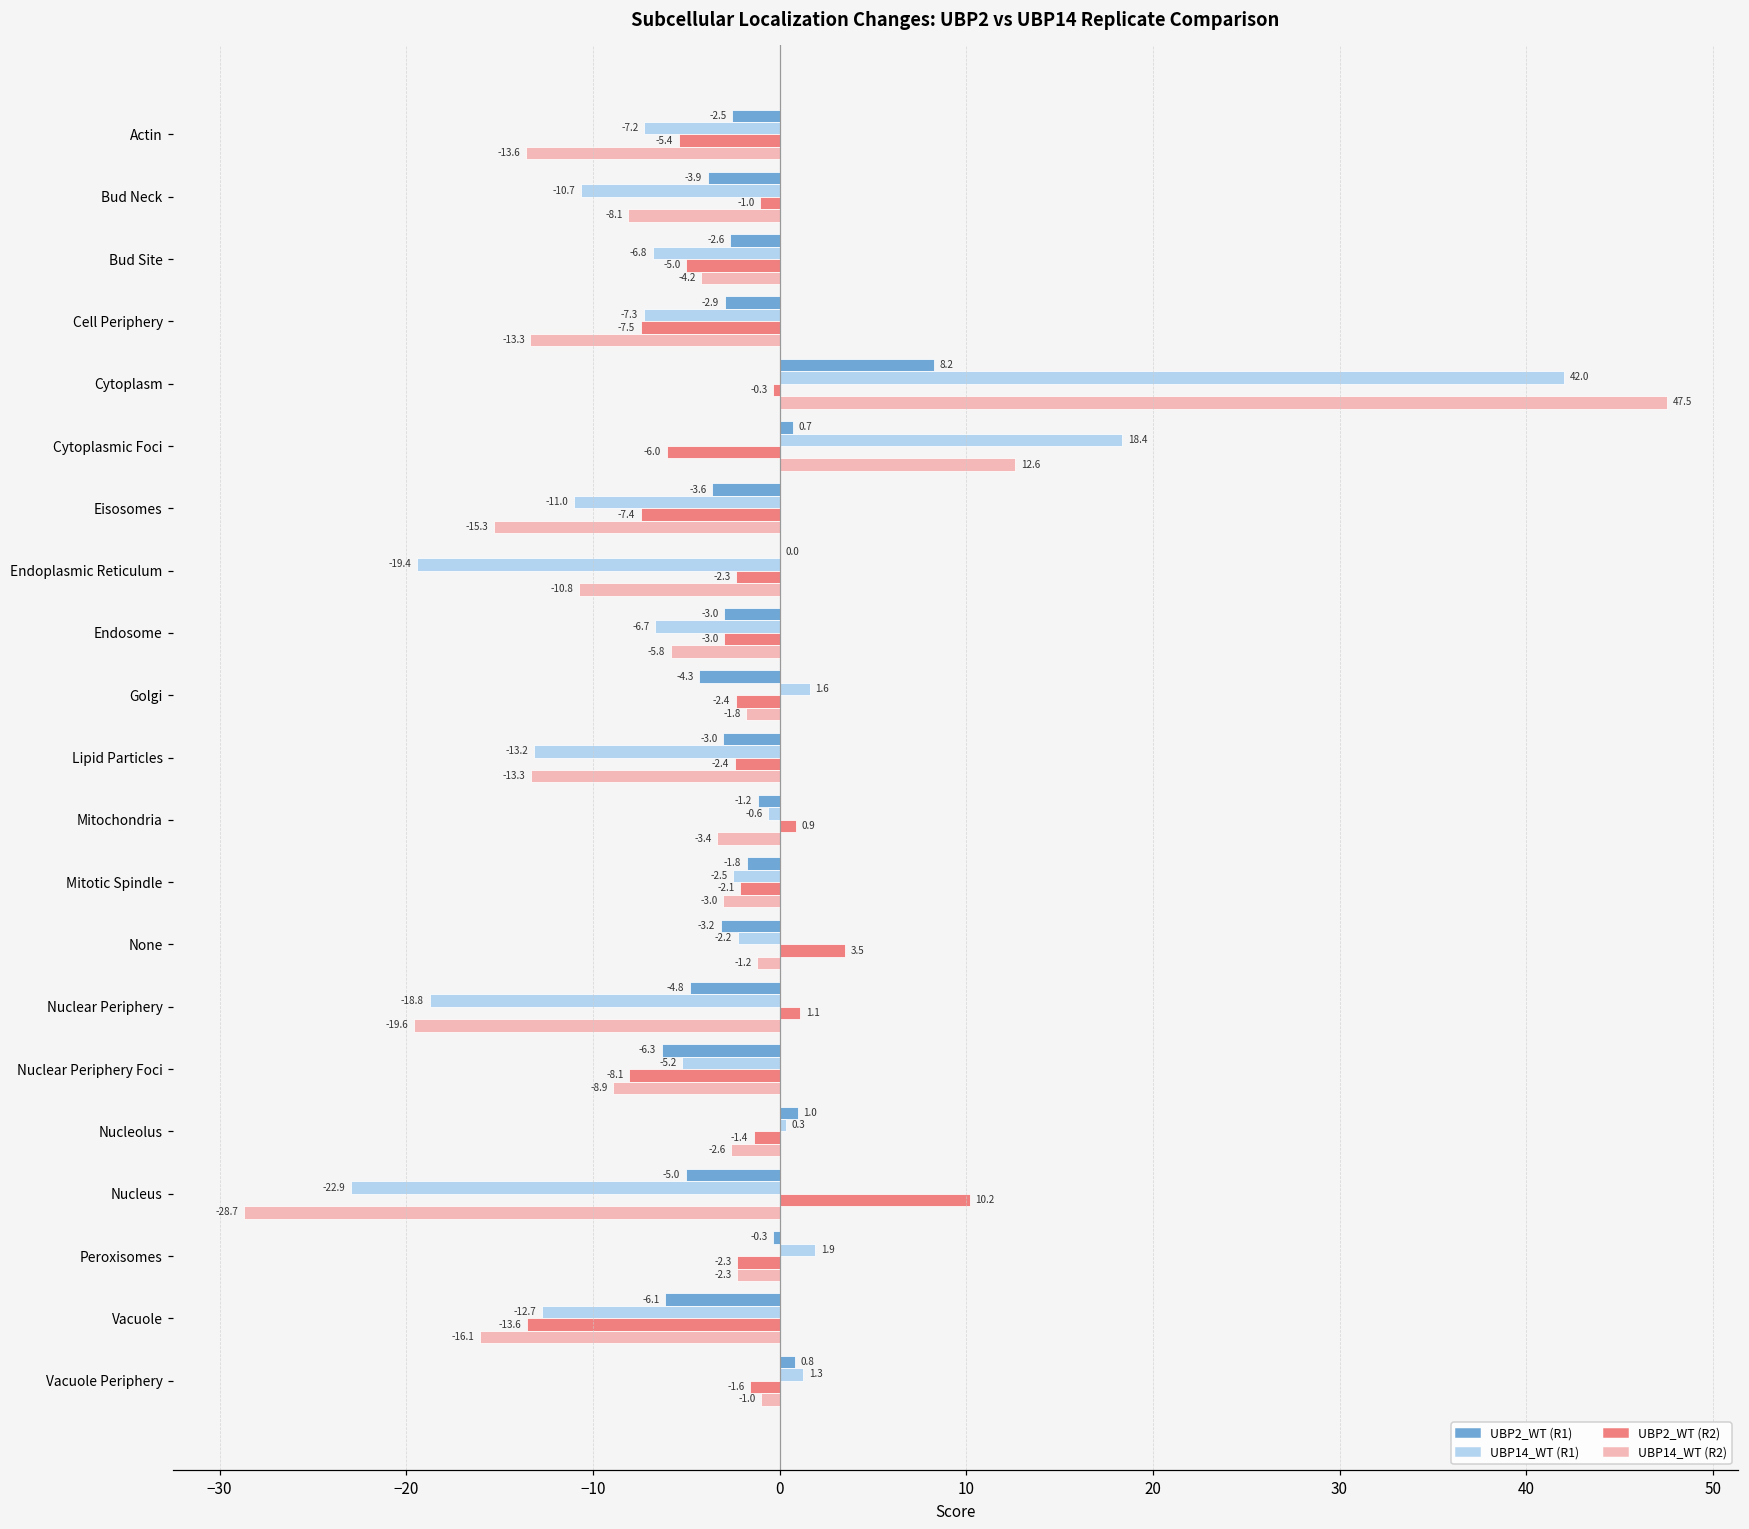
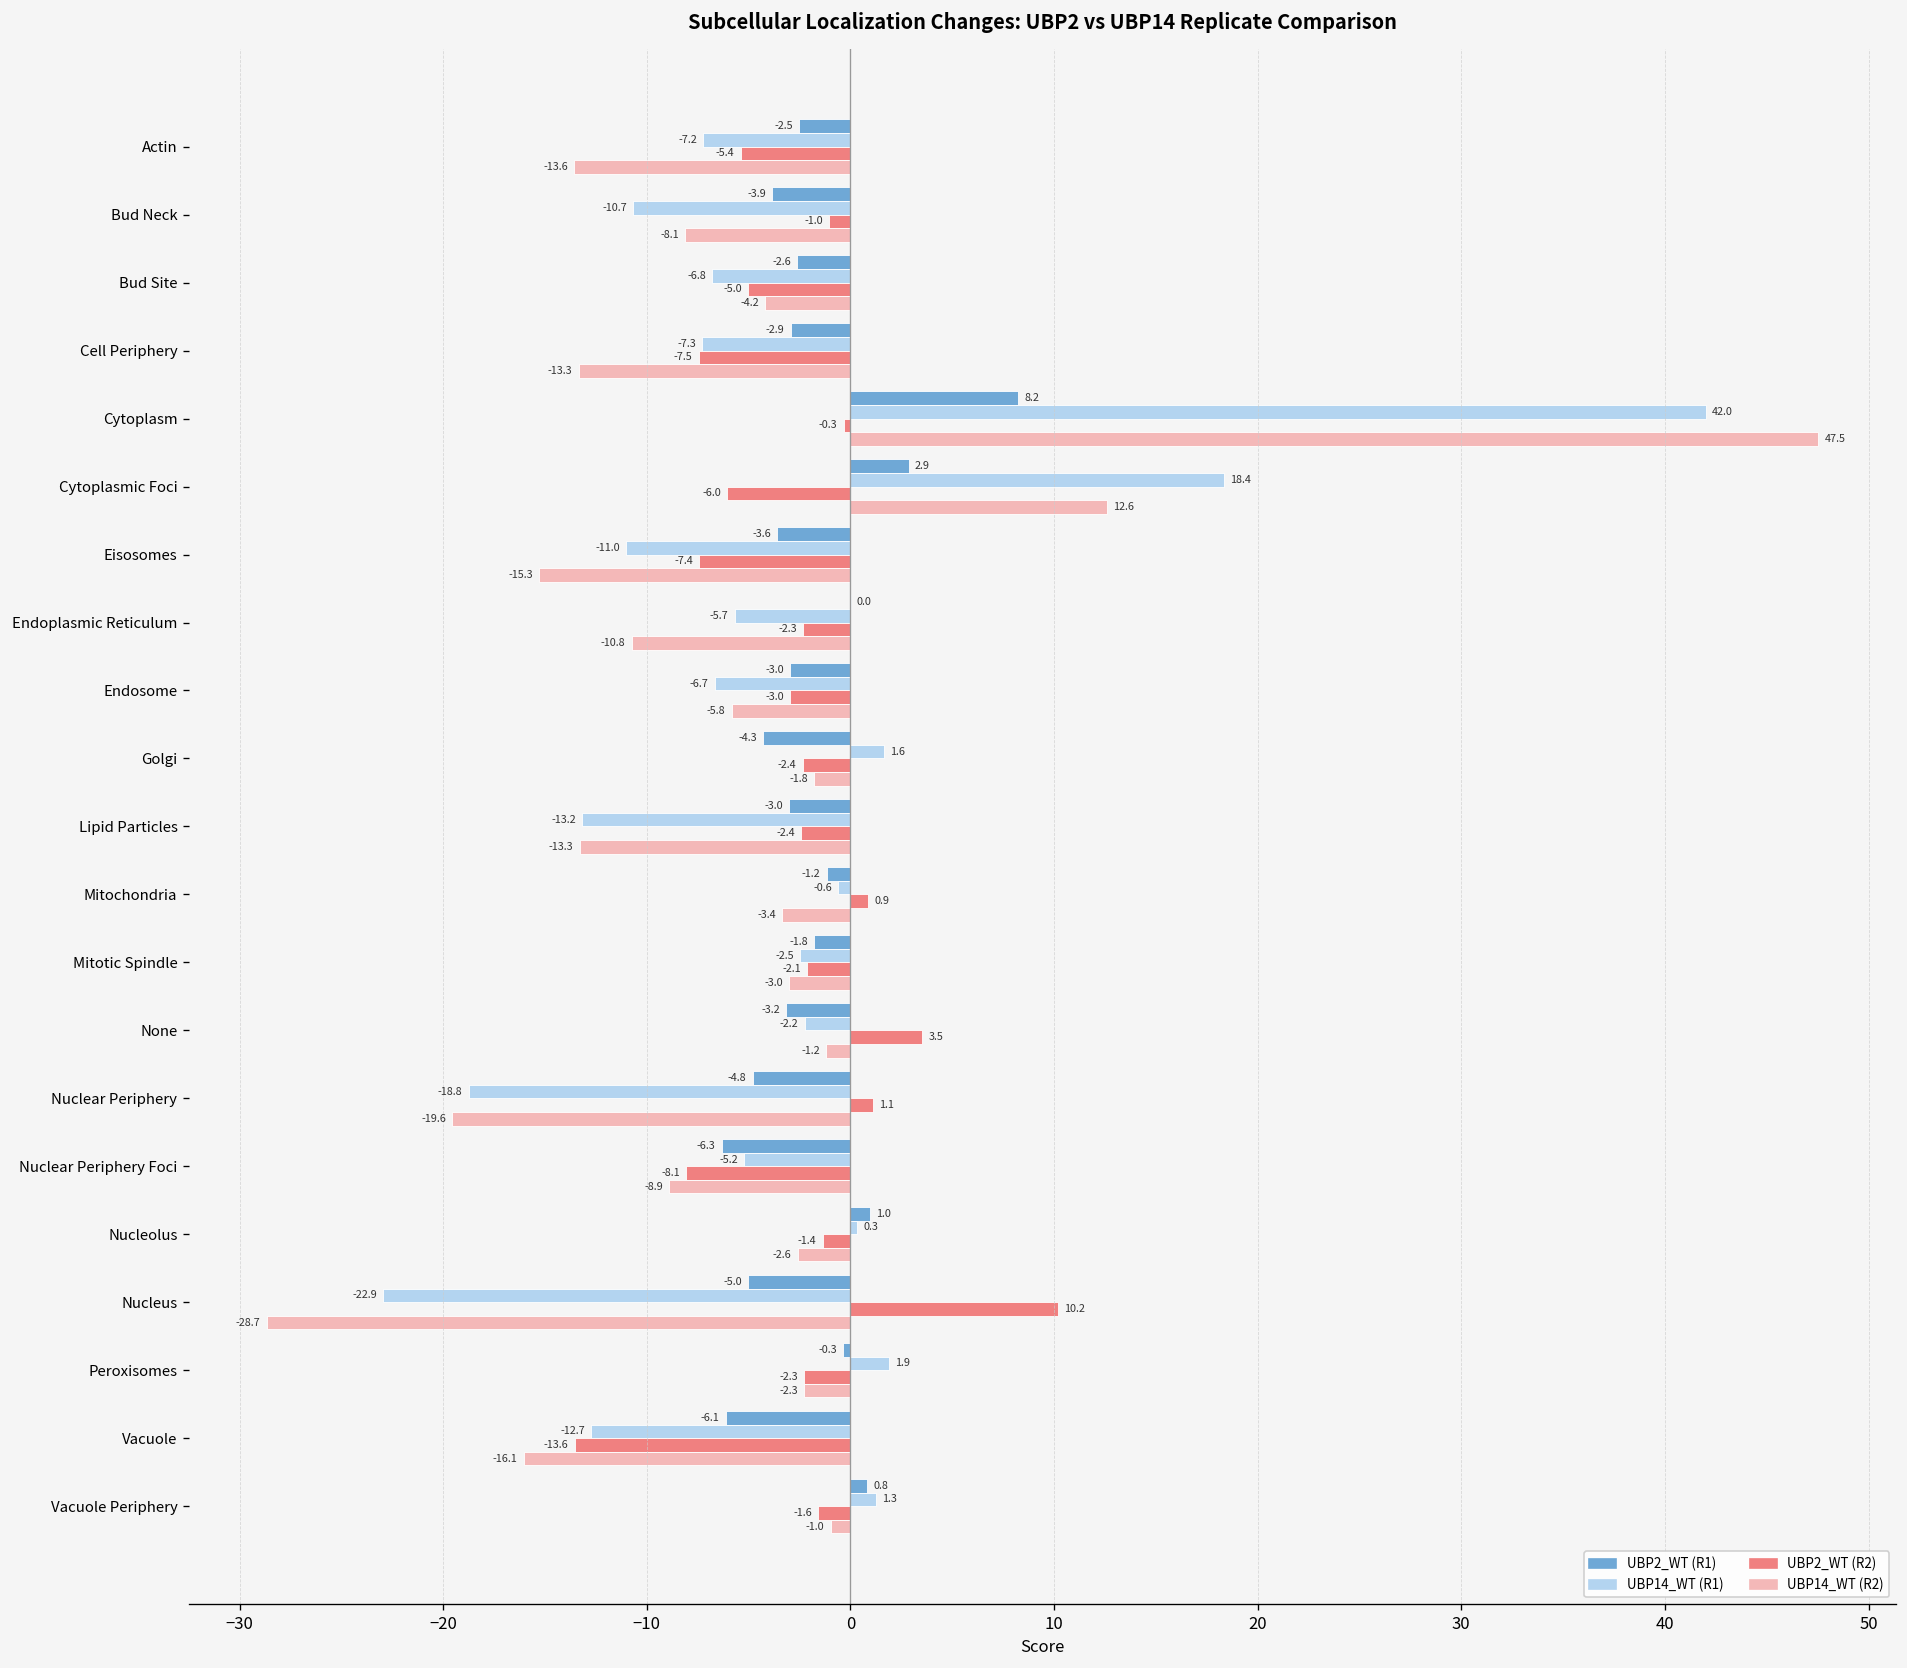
UBP2_WT (R1), Cytoplasmic Foci: 0.7 -> 2.9
UBP14_WT (R1), Endoplasmic Reticulum: -19.4 -> -5.7
